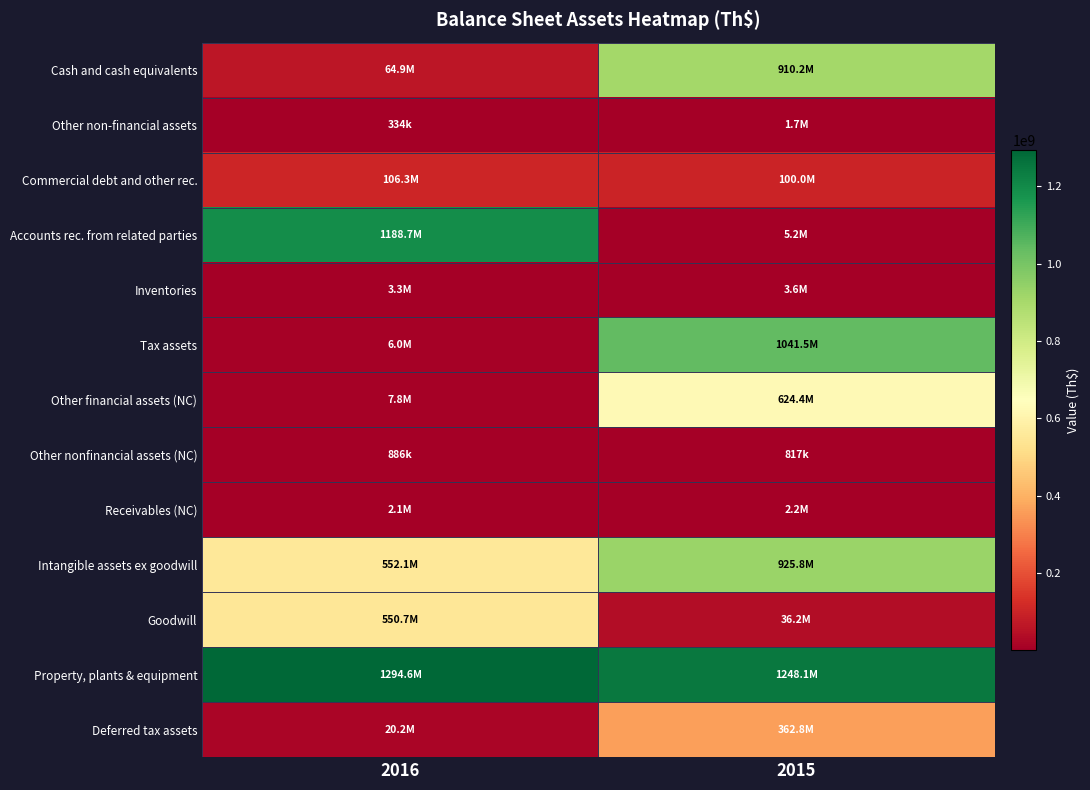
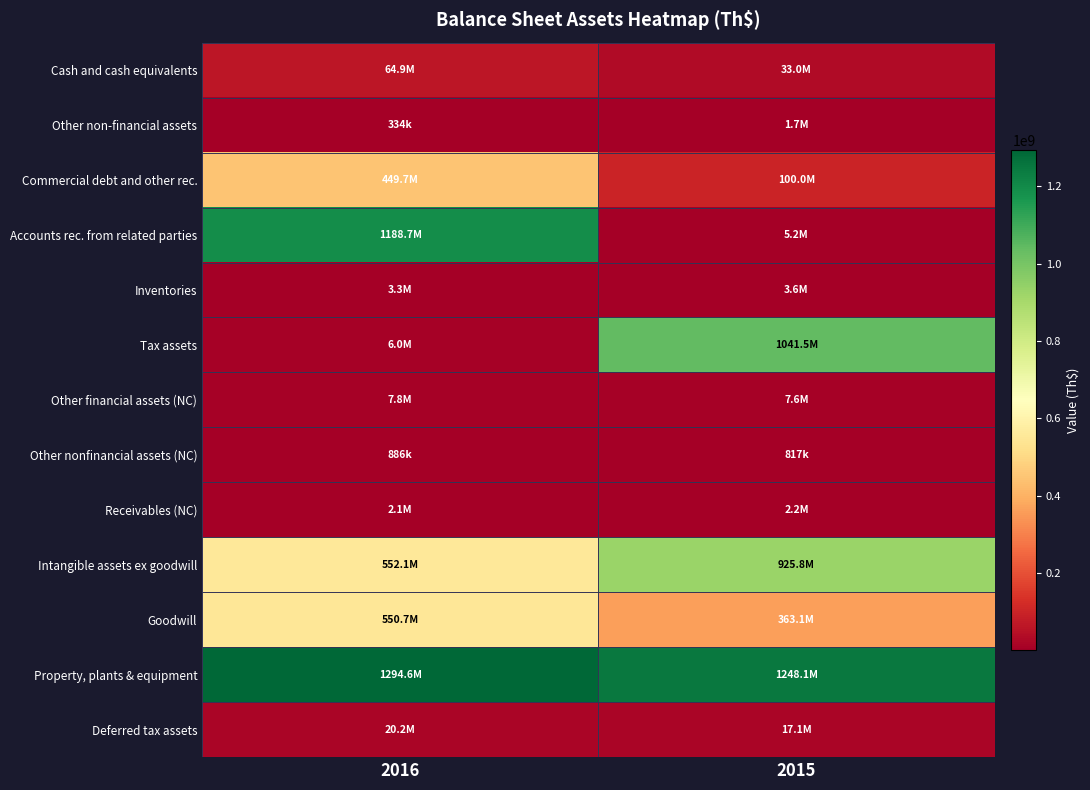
Cash and cash equivalents, 2015: 910.2M -> 33.0M
Commercial debt and other rec., 2016: 106.3M -> 449.7M
Other financial assets (NC), 2015: 624.4M -> 7.6M
Goodwill, 2015: 36.2M -> 363.1M
Deferred tax assets, 2015: 362.8M -> 17.1M
